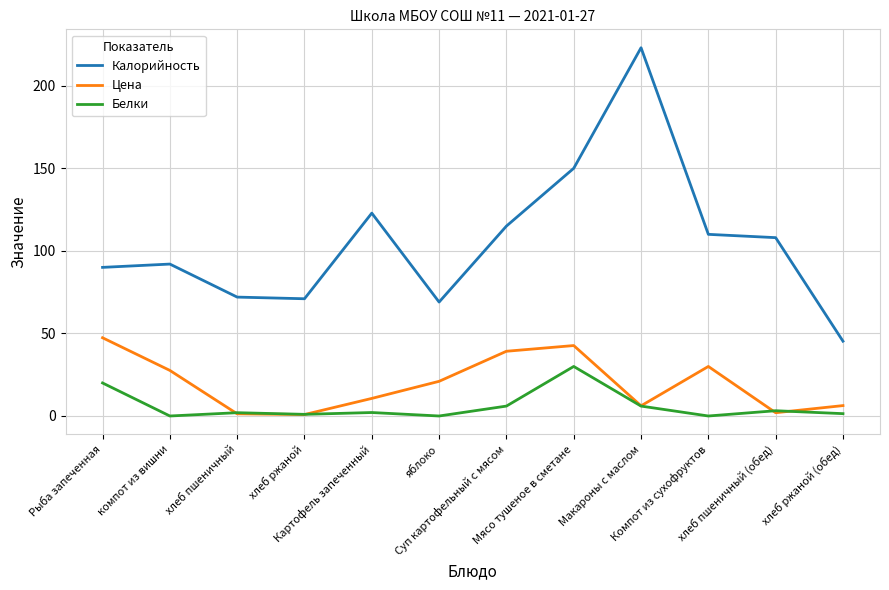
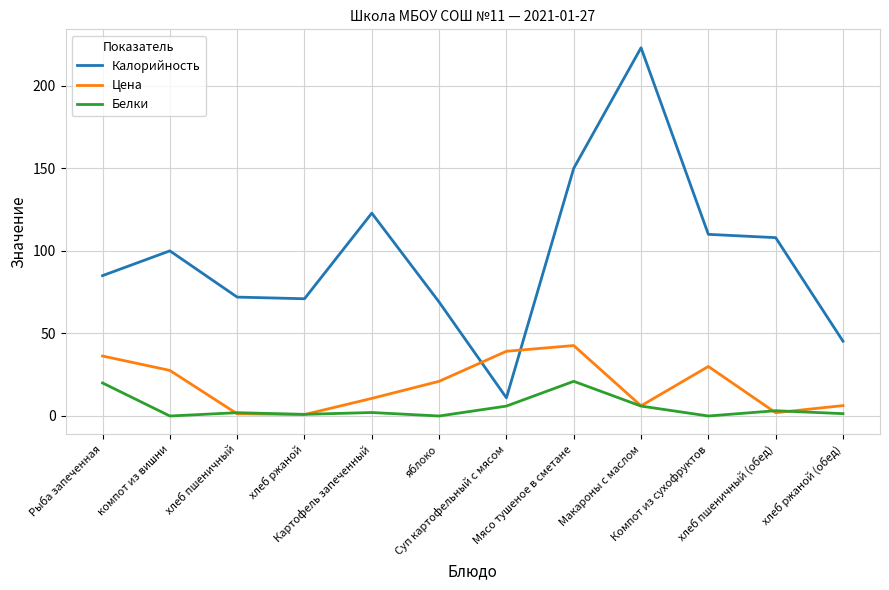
Калорийность, Рыба запеченная: 90 -> 85
Цена, Рыба запеченная: 47 -> 36
Калорийность, компот из вишни: 92 -> 100
Калорийность, Суп картофельный с мясом: 115 -> 11
Белки, Мясо тушеное в сметане: 30 -> 21
